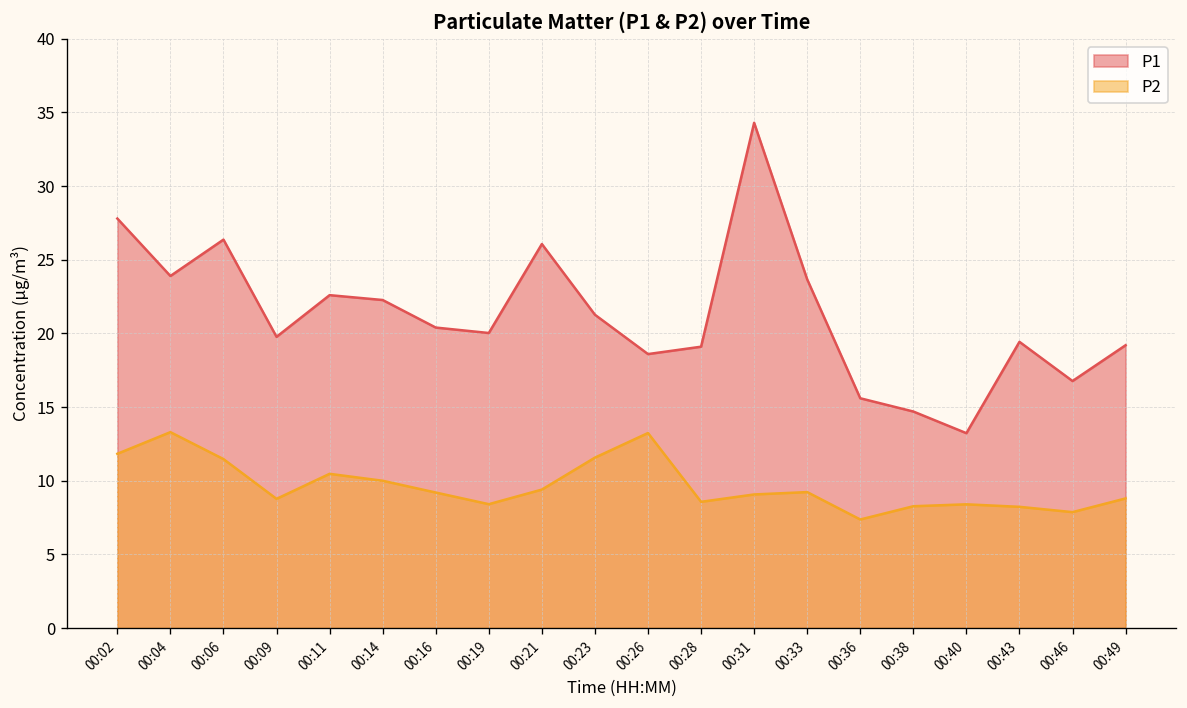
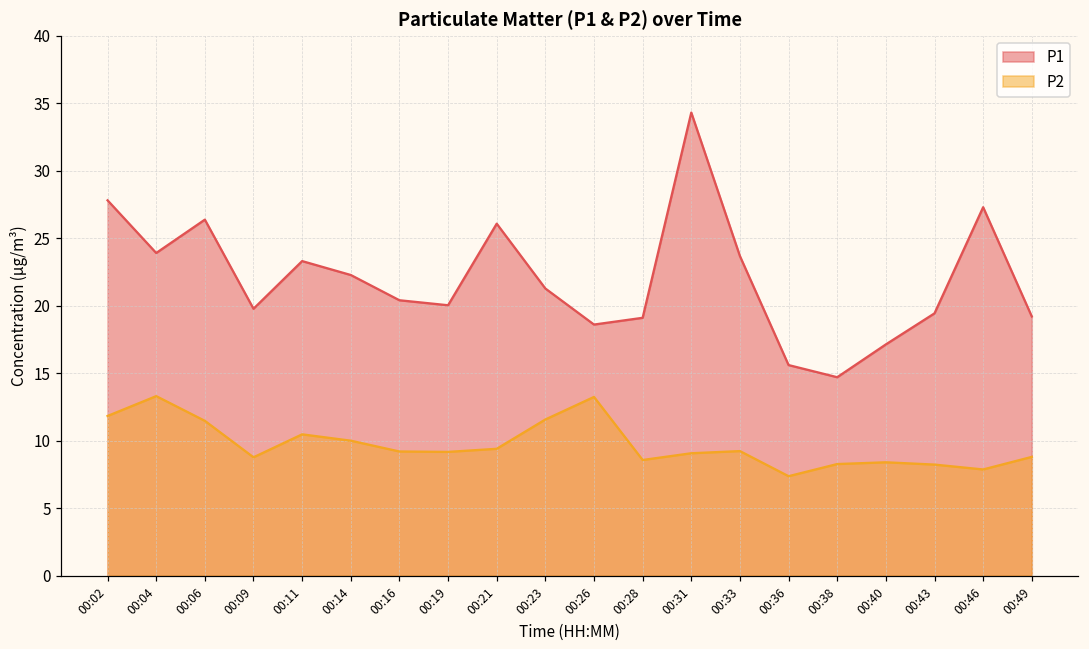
P1, 00:11: 22.6 -> 23.3
P2, 00:19: 8.4 -> 9.2
P1, 00:40: 13.2 -> 17.1
P1, 00:46: 16.8 -> 27.3
